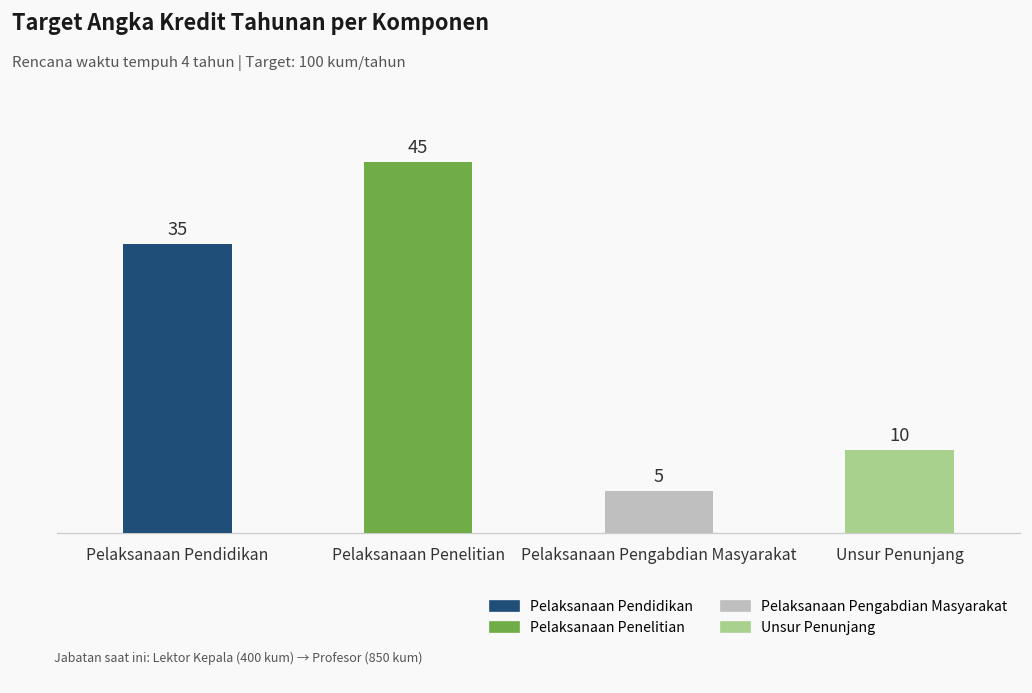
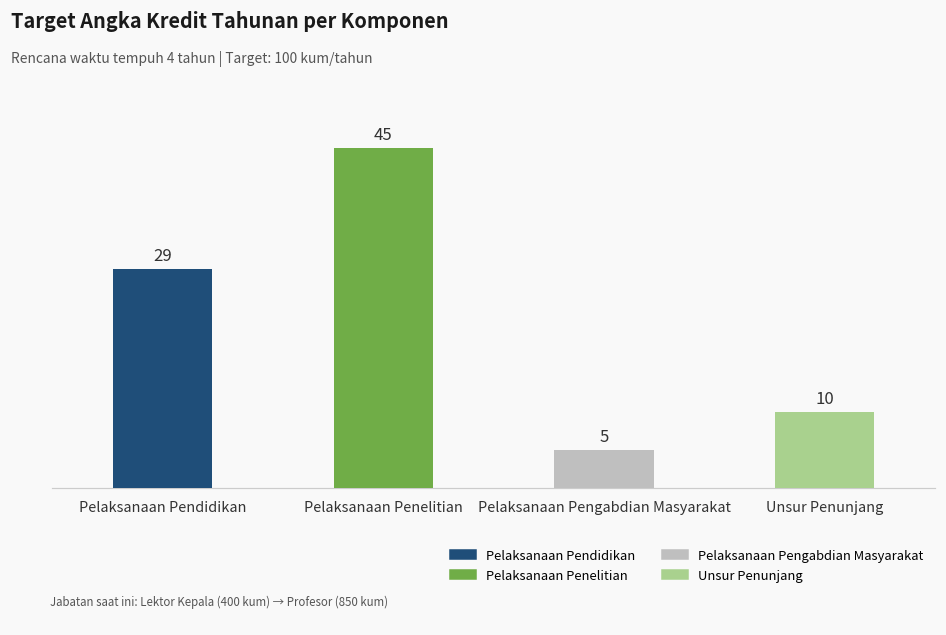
Pelaksanaan Pendidikan: 35 -> 29
